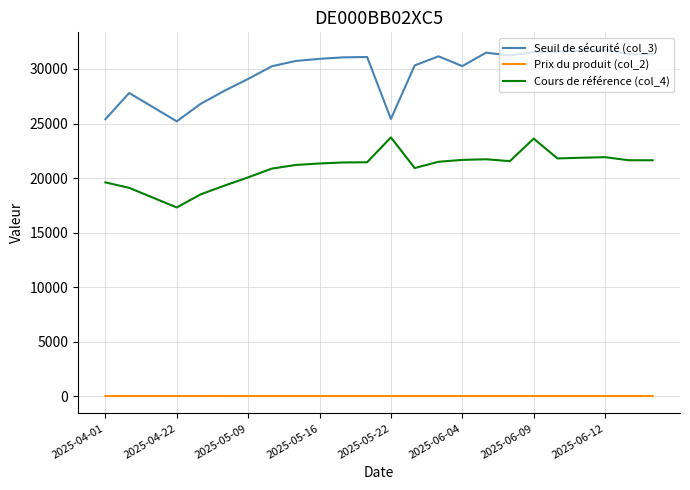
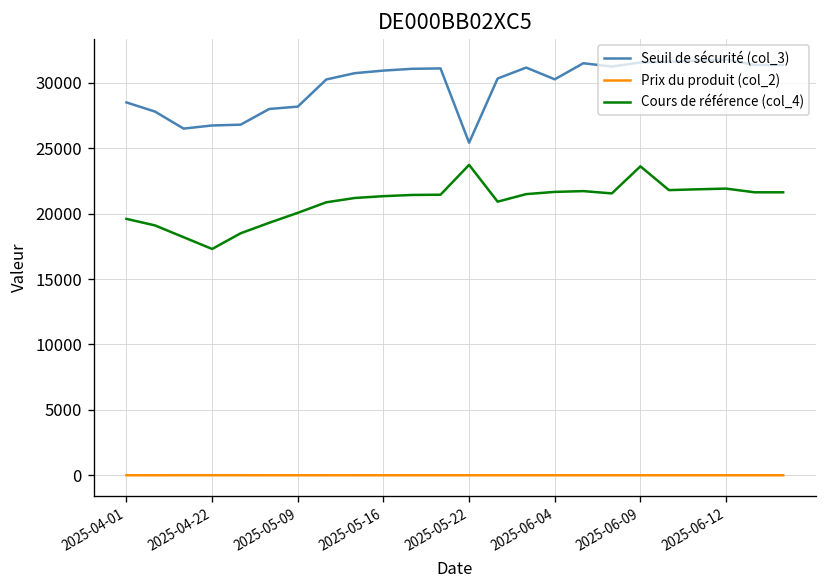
Seuil de sécurité (col_3), 2025-04-01: 25400 -> 28500
Seuil de sécurité (col_3), 2025-04-22: 25200 -> 26700
Seuil de sécurité (col_3), 2025-05-09: 29100 -> 28200
